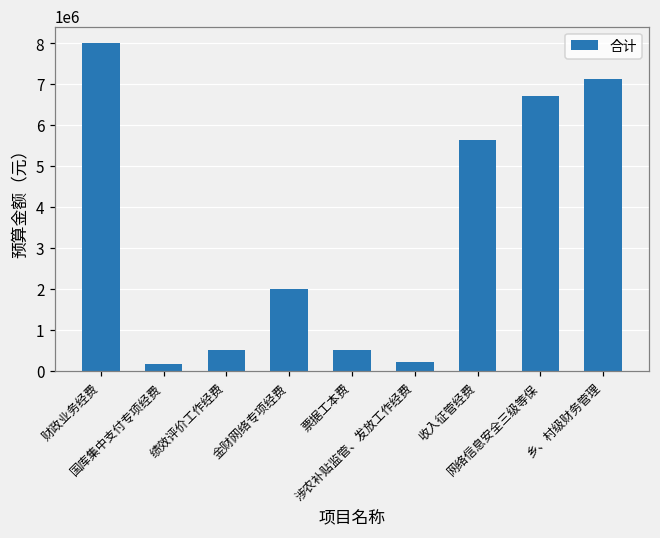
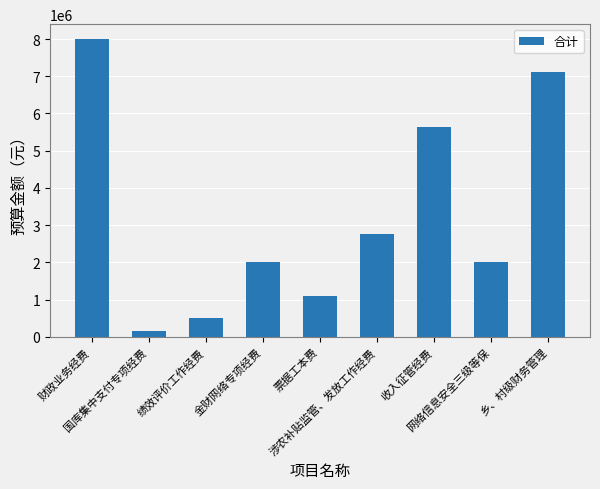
票据工本费: 500000 -> 1100000
涉农补贴监管、发放工作经费: 200000 -> 2800000
网络信息安全三级等保: 6700000 -> 2000000
